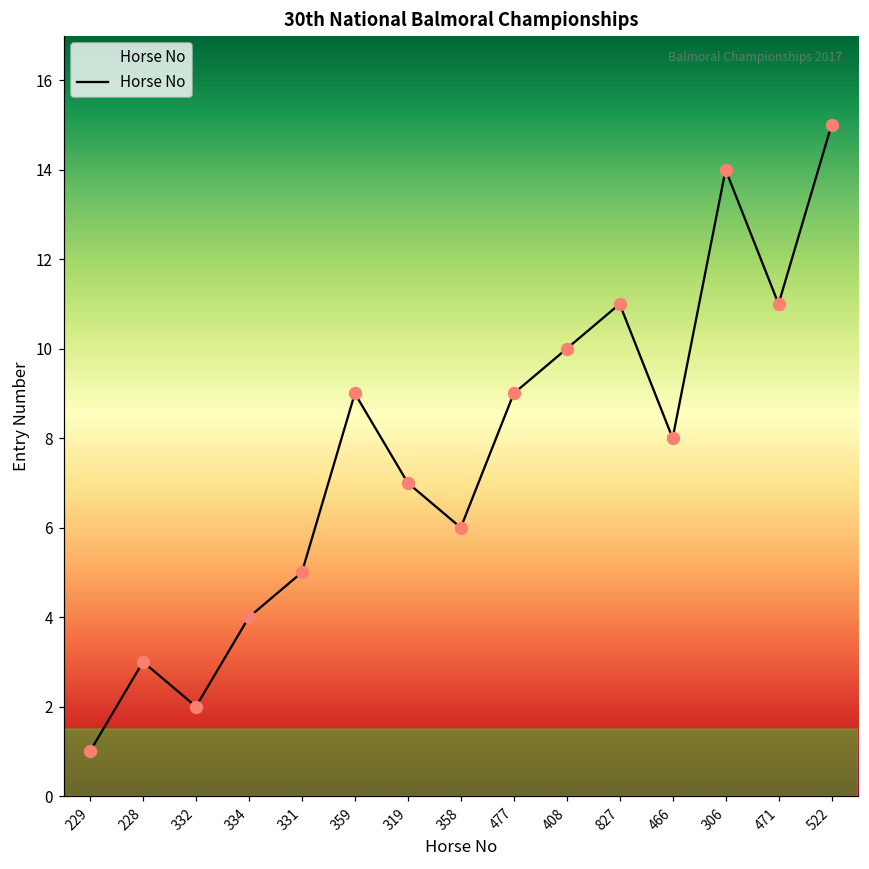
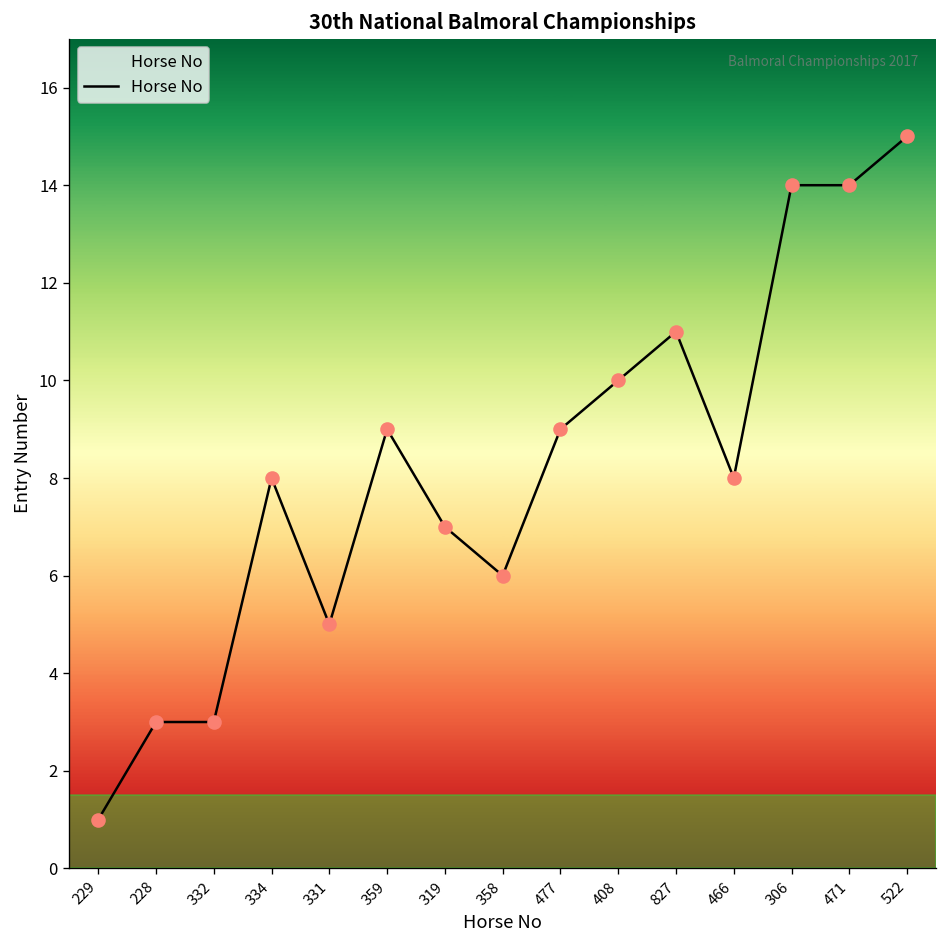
332: 2 -> 3
334: 4 -> 8
471: 11 -> 14
